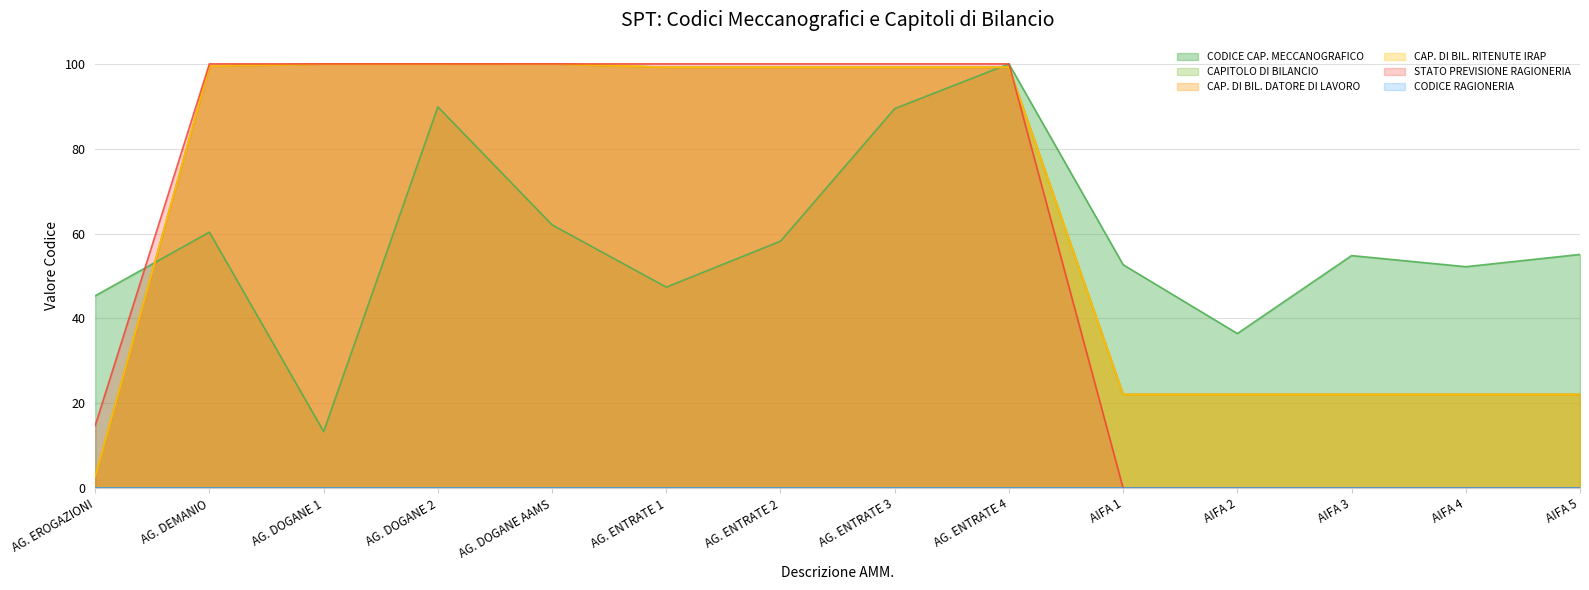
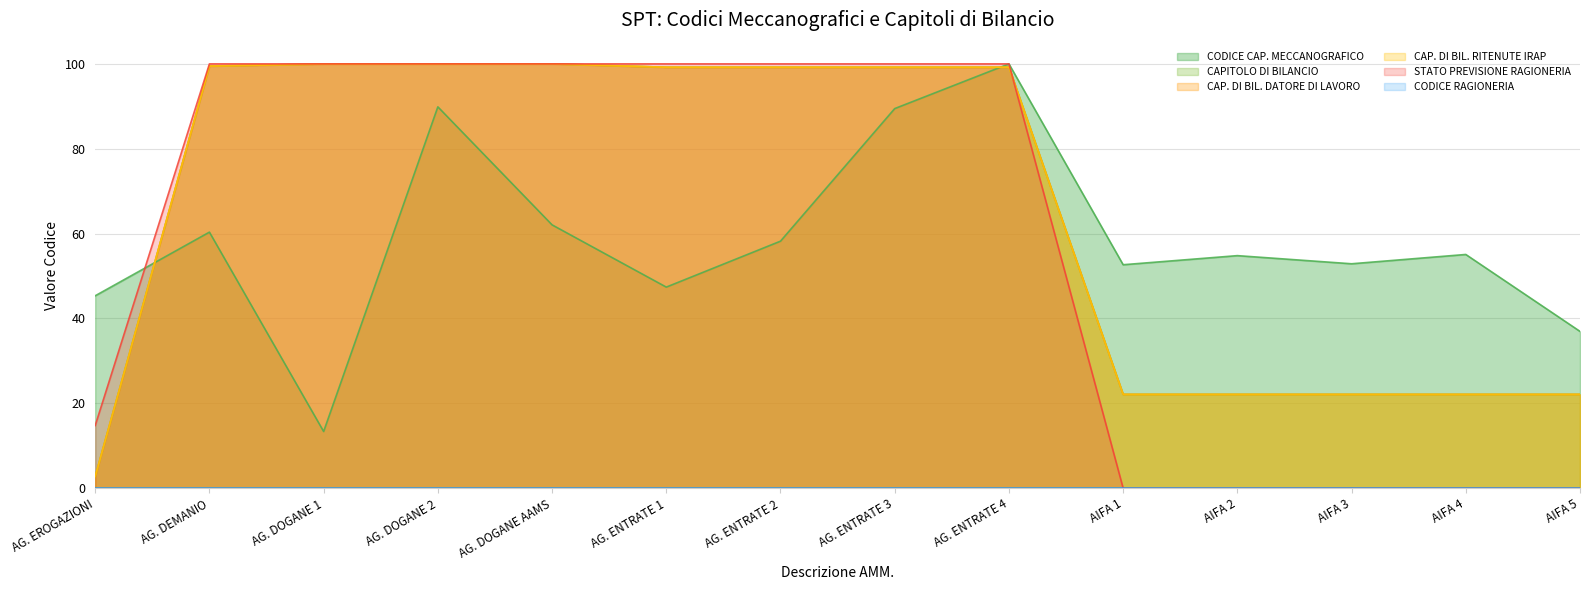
CODICE CAP. MECCANOGRAFICO, AIFA 2: 36 -> 55
CODICE CAP. MECCANOGRAFICO, AIFA 3: 55 -> 53
CODICE CAP. MECCANOGRAFICO, AIFA 4: 52 -> 55
CODICE CAP. MECCANOGRAFICO, AIFA 5: 55 -> 37
